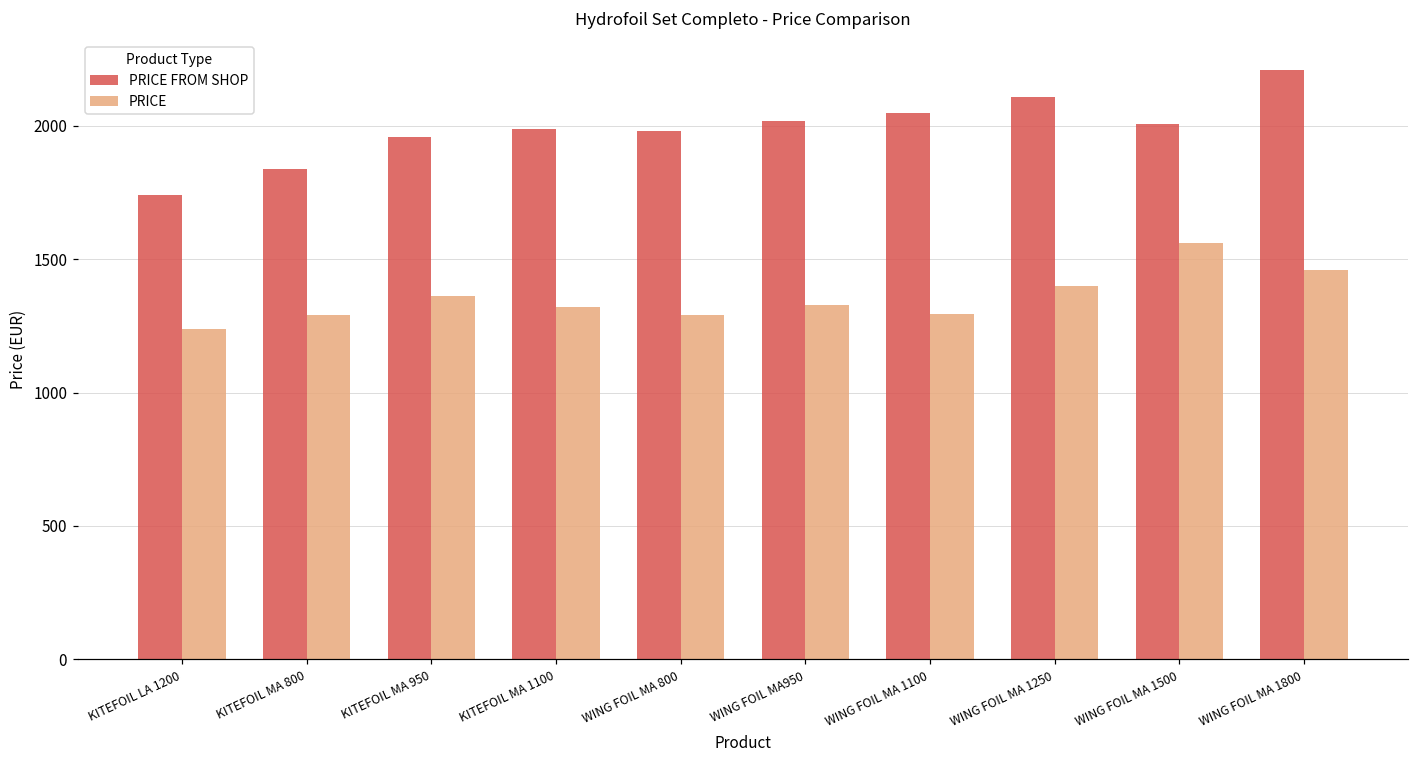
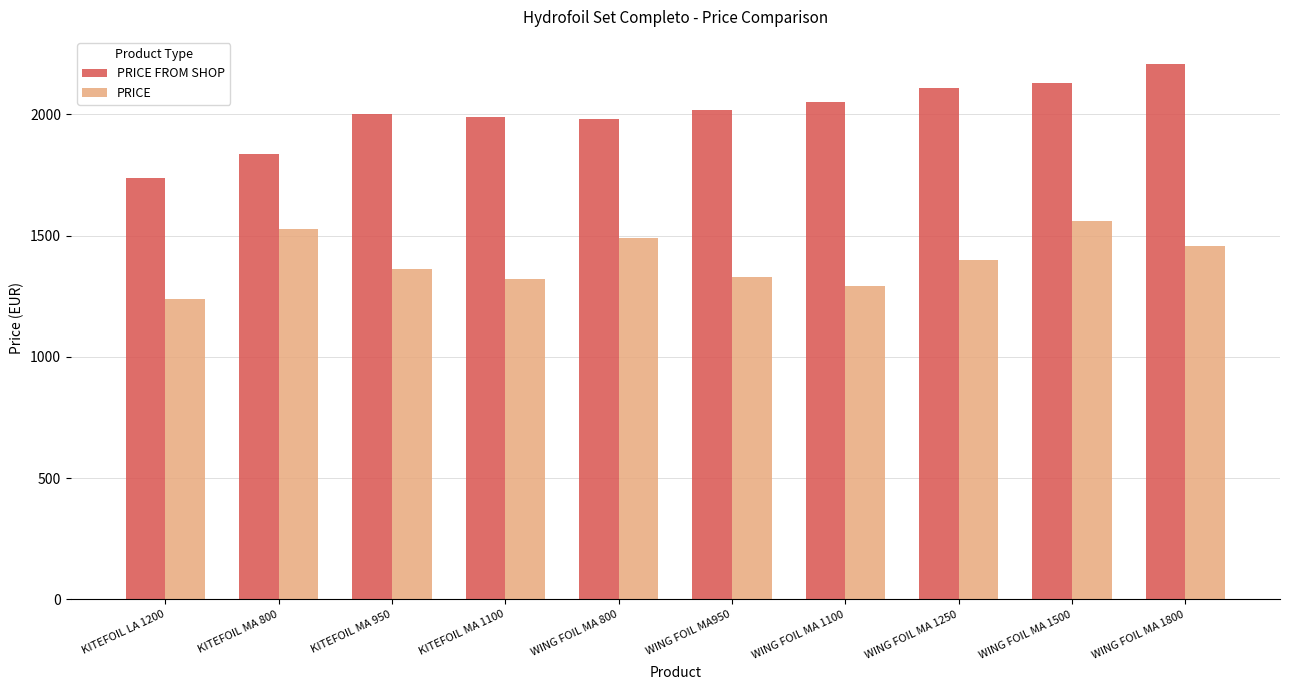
PRICE, KITEFOIL MA 800: 1290 -> 1530
PRICE FROM SHOP, KITEFOIL MA 950: 1960 -> 2000
PRICE, WING FOIL MA 800: 1290 -> 1490
PRICE FROM SHOP, WING FOIL MA 1500: 2010 -> 2130
